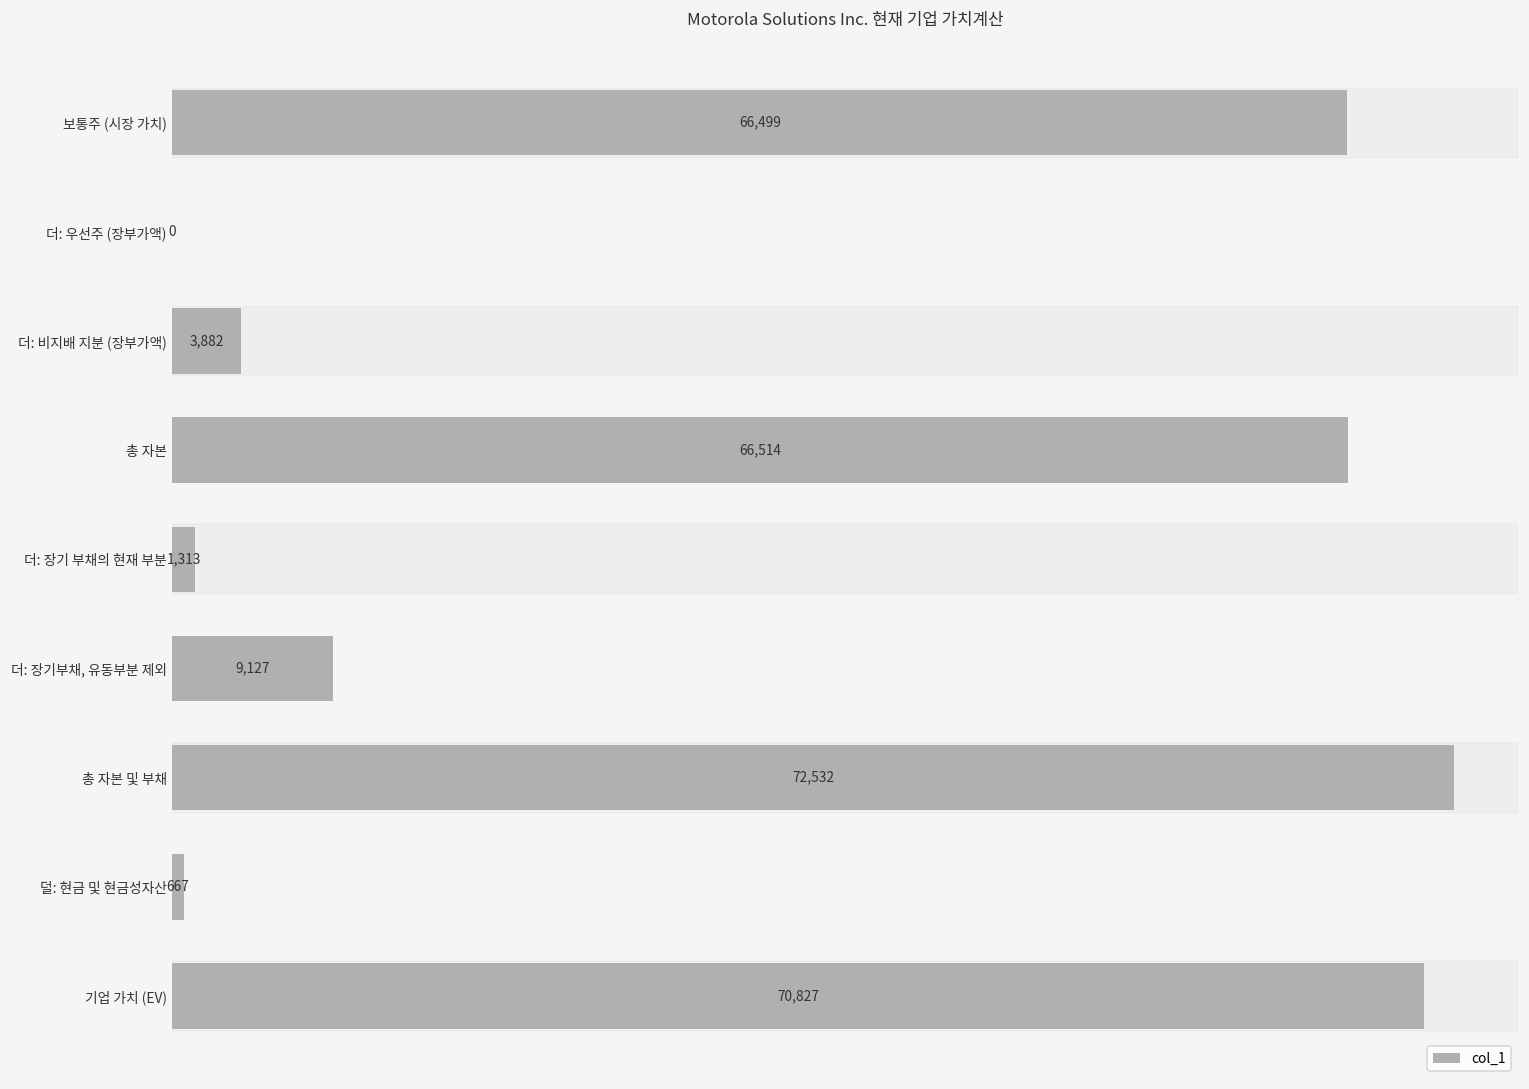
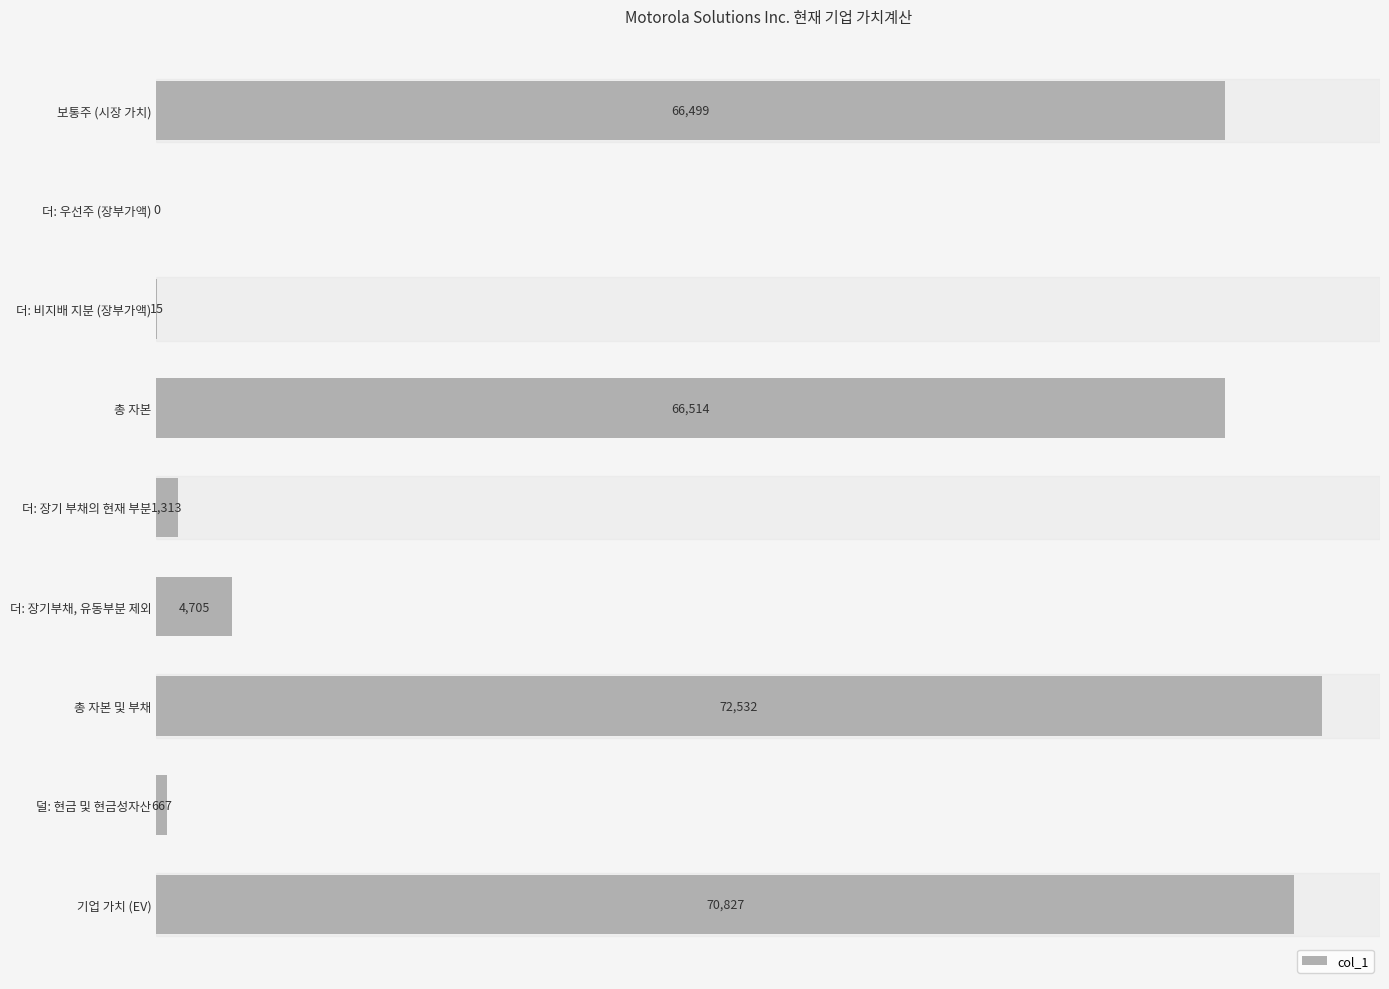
더: 비지배 지분 (장부가액): 3,882 -> 15
더: 장기부채, 유동부분 제외: 9,127 -> 4,705
